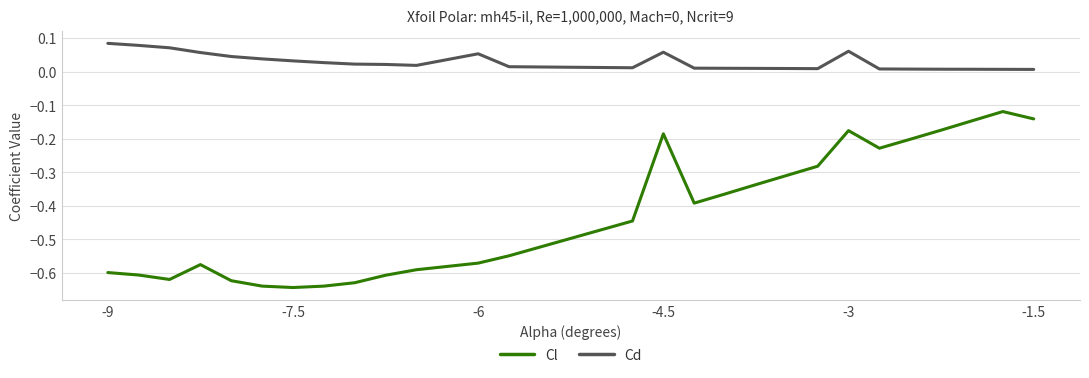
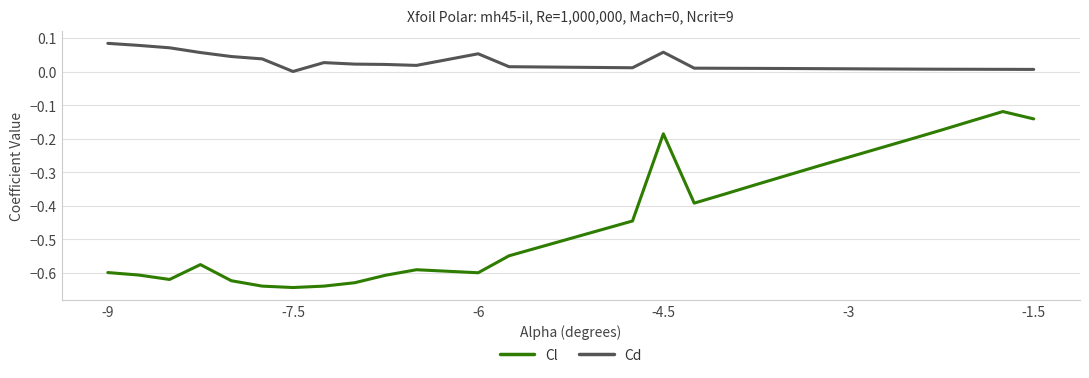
Cd, -7.5: 0.03 -> 0.00
Cl, -6: -0.57 -> -0.60
Cl, -3: -0.18 -> -0.26
Cd, -3: 0.06 -> 0.01
